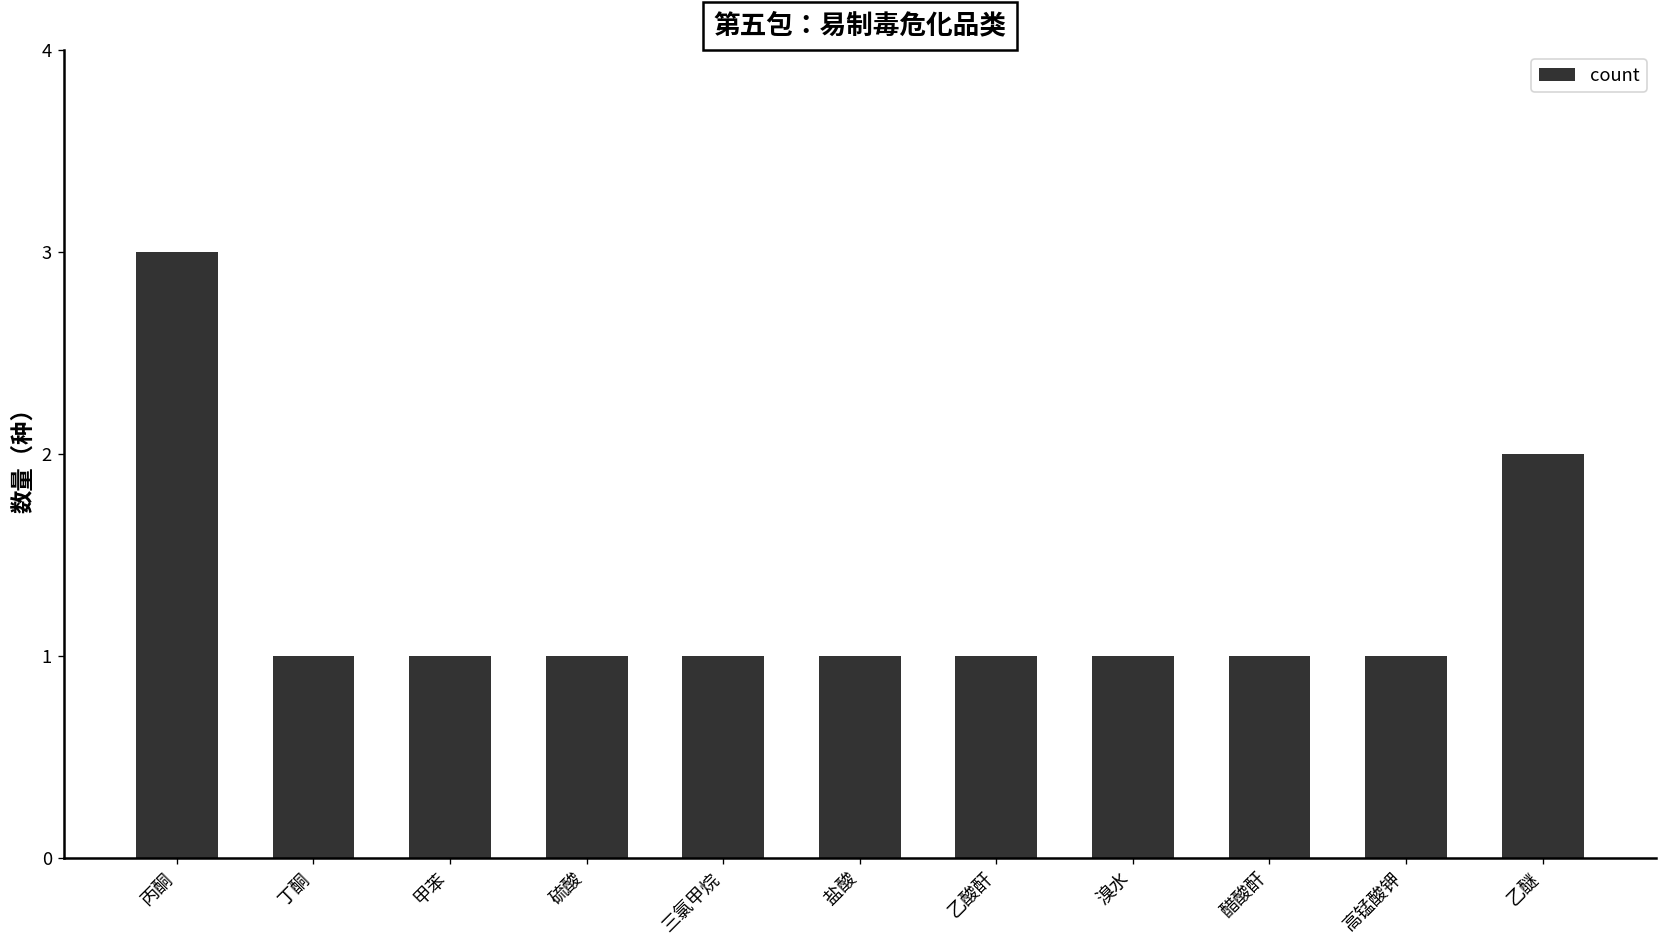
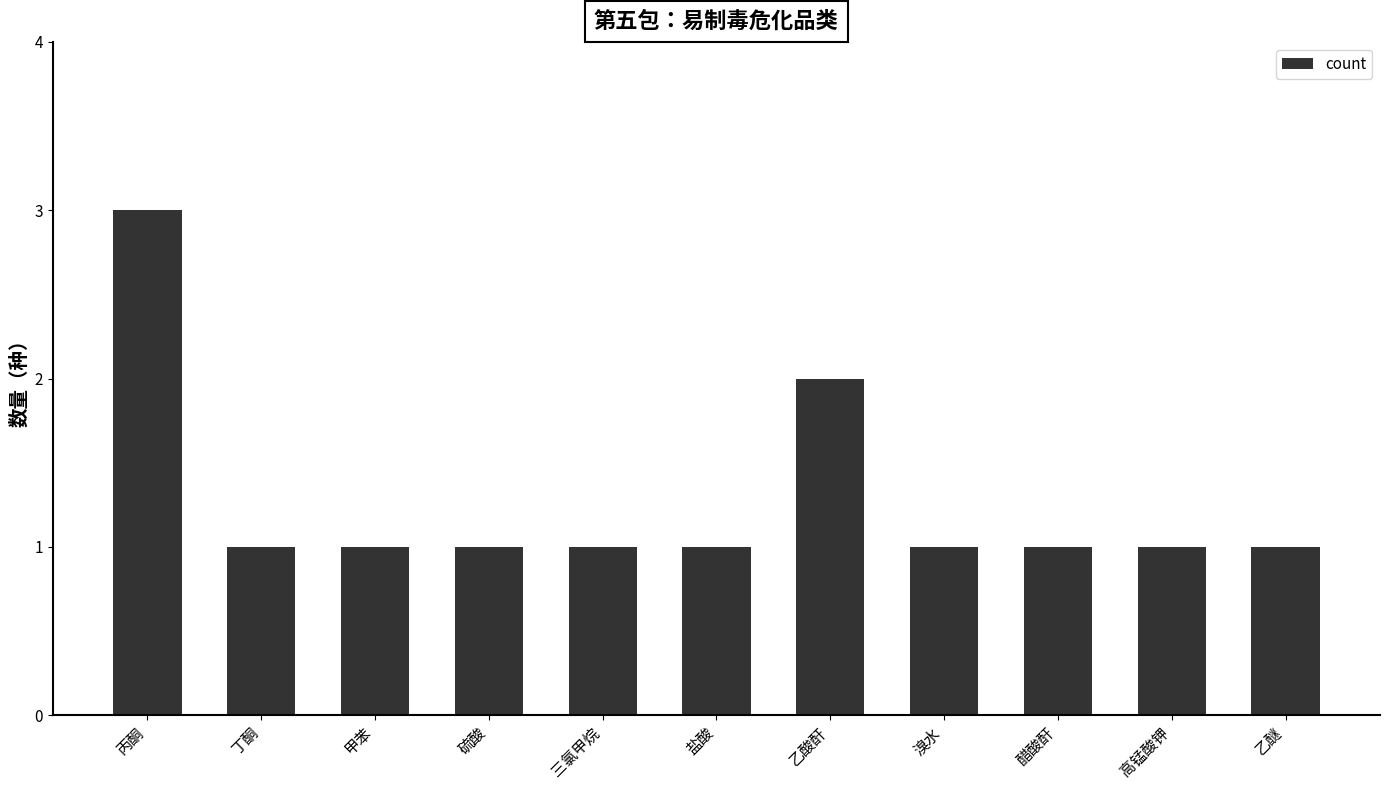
乙酸酐: 1 -> 2
乙醚: 2 -> 1
